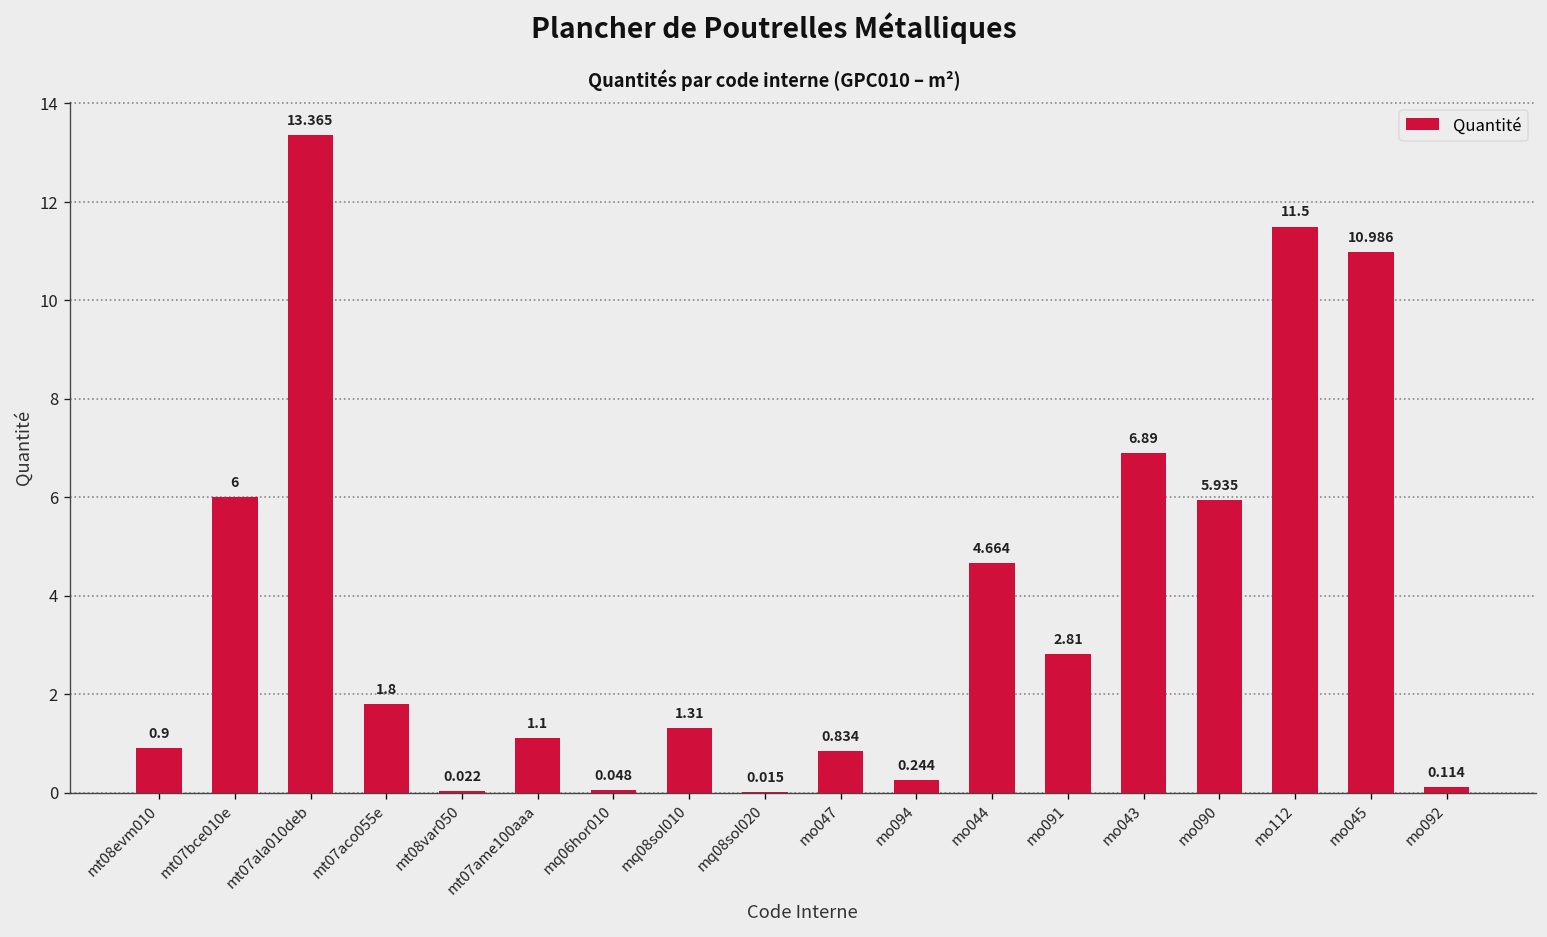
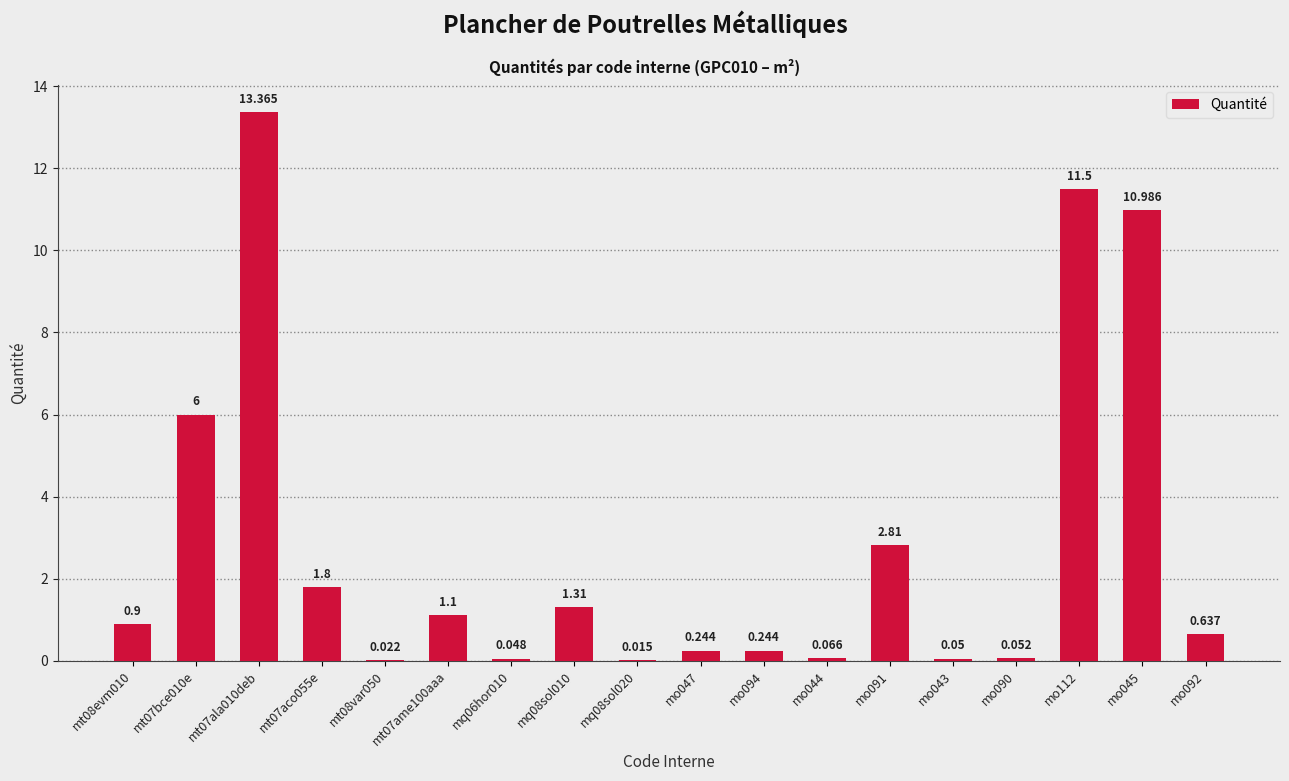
mo047: 0.834 -> 0.244
mo044: 4.664 -> 0.066
mo043: 6.89 -> 0.05
mo090: 5.935 -> 0.052
mo092: 0.114 -> 0.637
